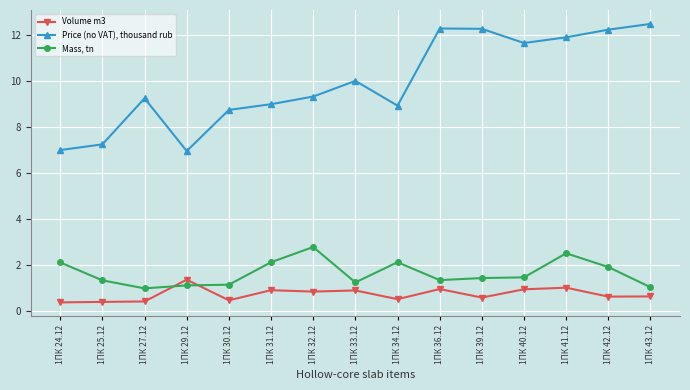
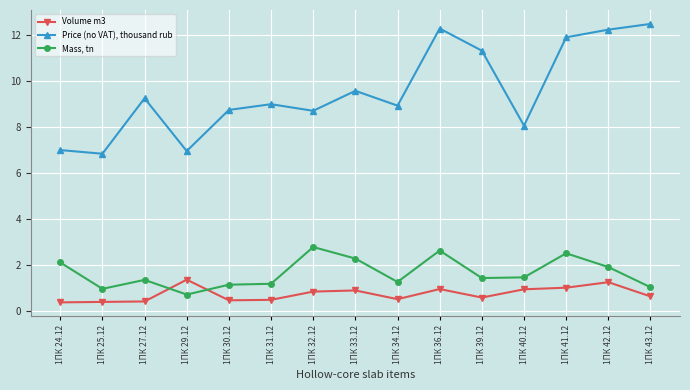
Price (no VAT), thousand rub, 1ПК 25.12: 7.3 -> 6.8
Mass, tn, 1ПК 25.12: 1.3 -> 1.0
Mass, tn, 1ПК 27.12: 1.0 -> 1.3
Mass, tn, 1ПК 29.12: 1.1 -> 0.7
Volume m3, 1ПК 31.12: 0.9 -> 0.5
Mass, tn, 1ПК 31.12: 2.1 -> 1.2
Price (no VAT), thousand rub, 1ПК 32.12: 9.3 -> 8.7
Price (no VAT), thousand rub, 1ПК 33.12: 10.0 -> 9.6
Mass, tn, 1ПК 33.12: 1.2 -> 2.3
Mass, tn, 1ПК 34.12: 2.1 -> 1.3
Mass, tn, 1ПК 36.12: 1.3 -> 2.6
Price (no VAT), thousand rub, 1ПК 39.12: 12.3 -> 11.3
Price (no VAT), thousand rub, 1ПК 40.12: 11.7 -> 8.1
Volume m3, 1ПК 42.12: 0.6 -> 1.2
